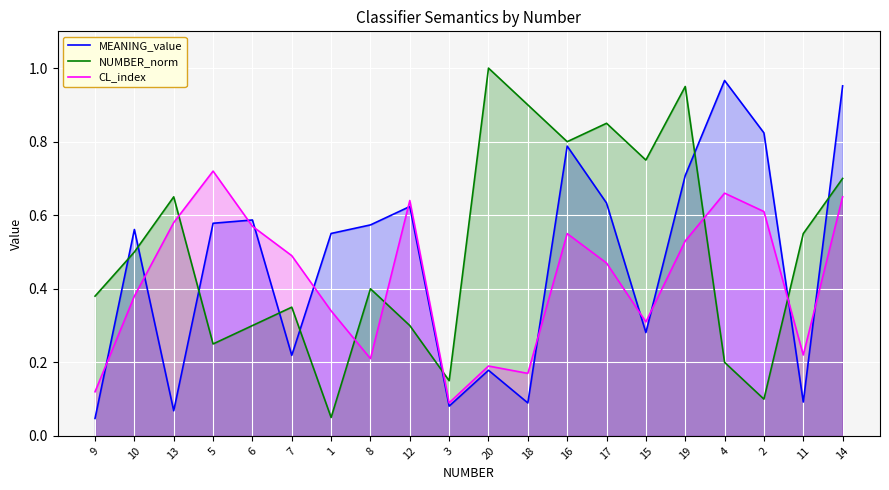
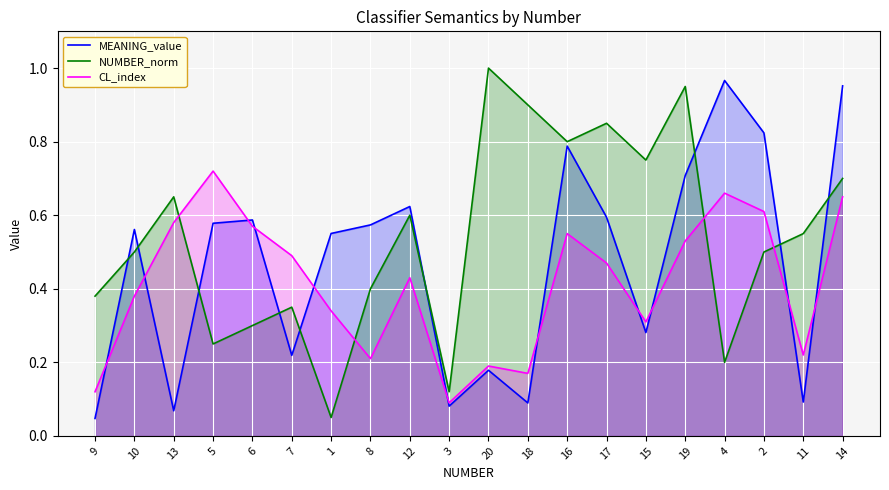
NUMBER_norm, 12: 0.3 -> 0.6
CL_index, 12: 0.64 -> 0.43
NUMBER_norm, 3: 0.15 -> 0.12
MEANING_value, 17: 0.63 -> 0.59
NUMBER_norm, 2: 0.1 -> 0.5
